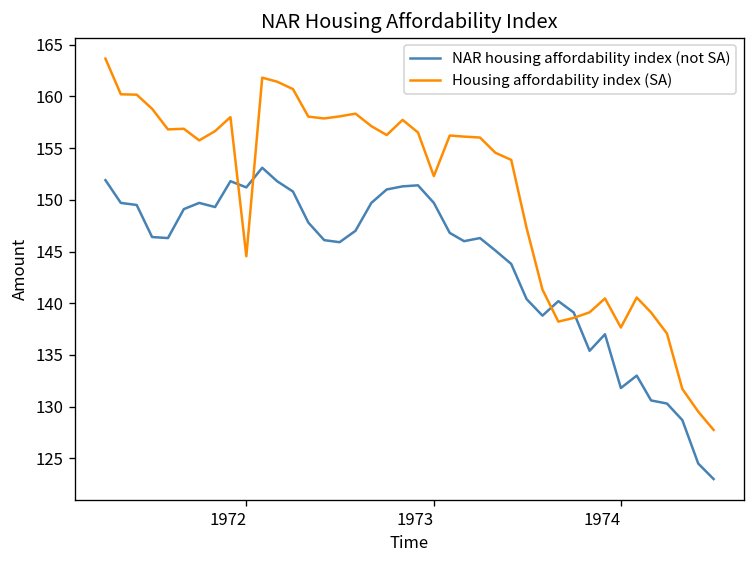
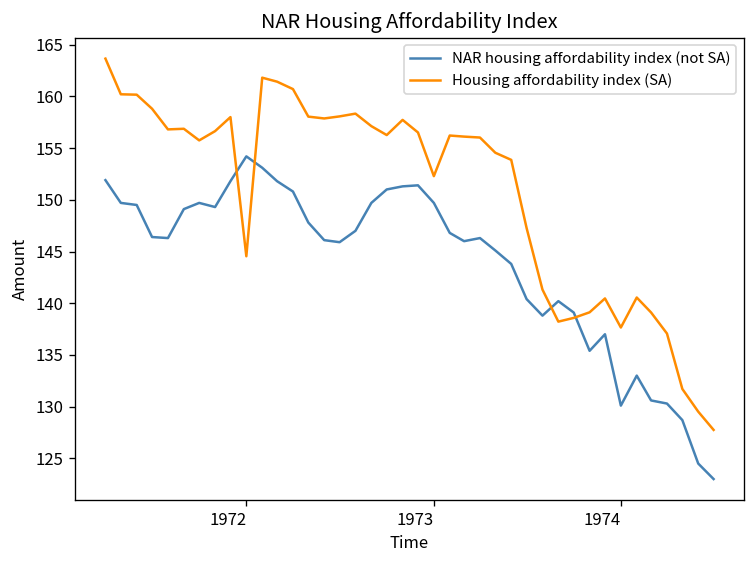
NAR housing affordability index (not SA), 1972: 151 -> 154
NAR housing affordability index (not SA), 1974: 132 -> 130
